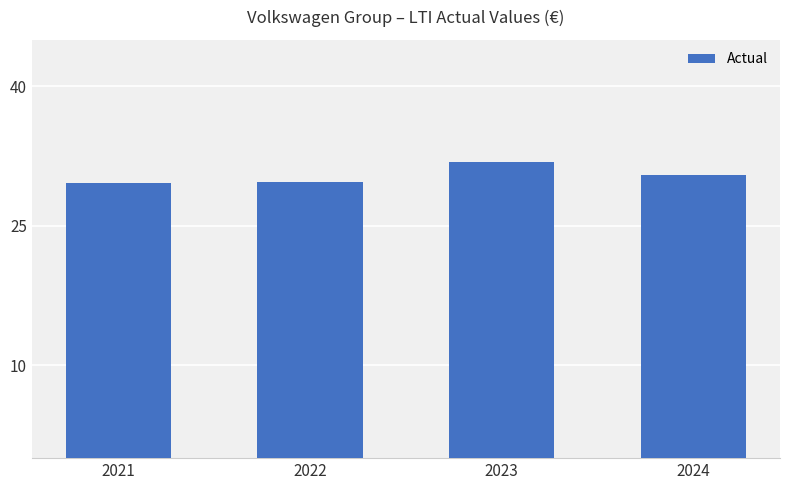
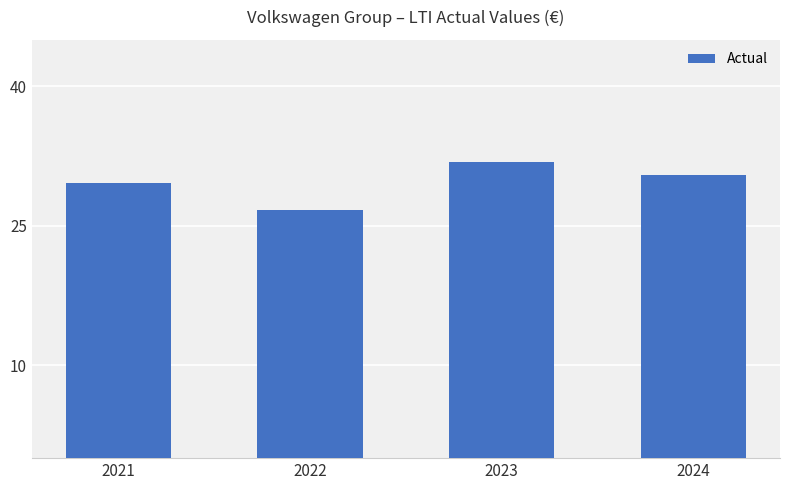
2022: 30 -> 27
